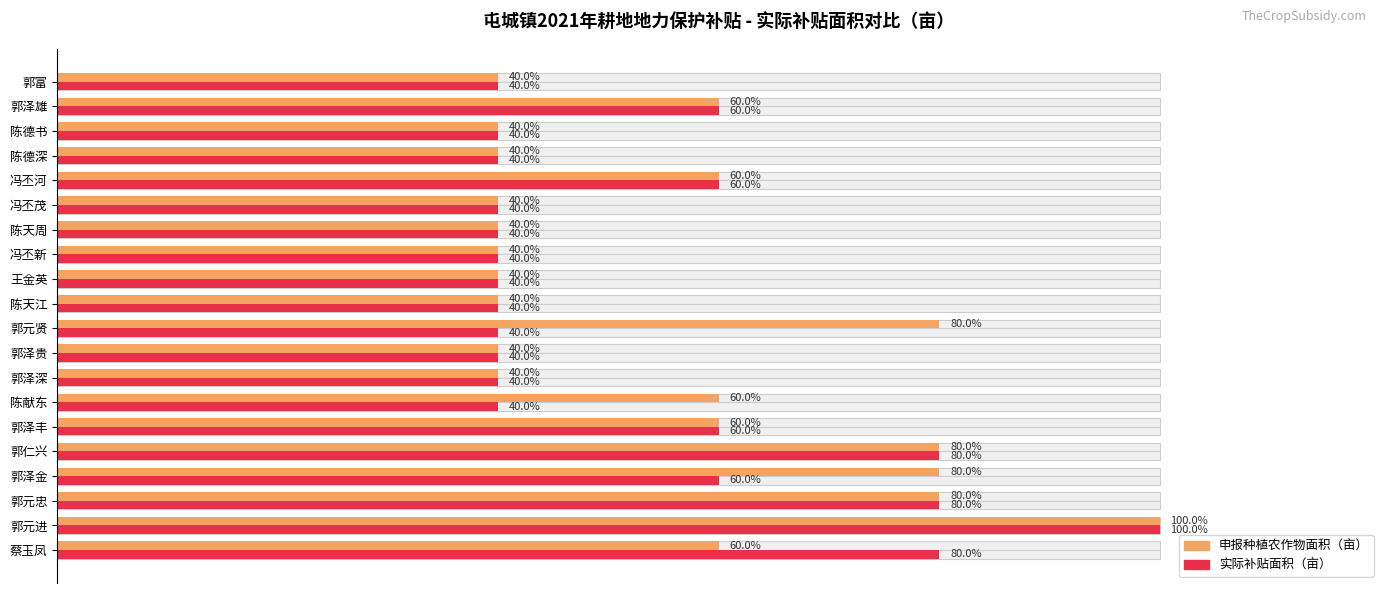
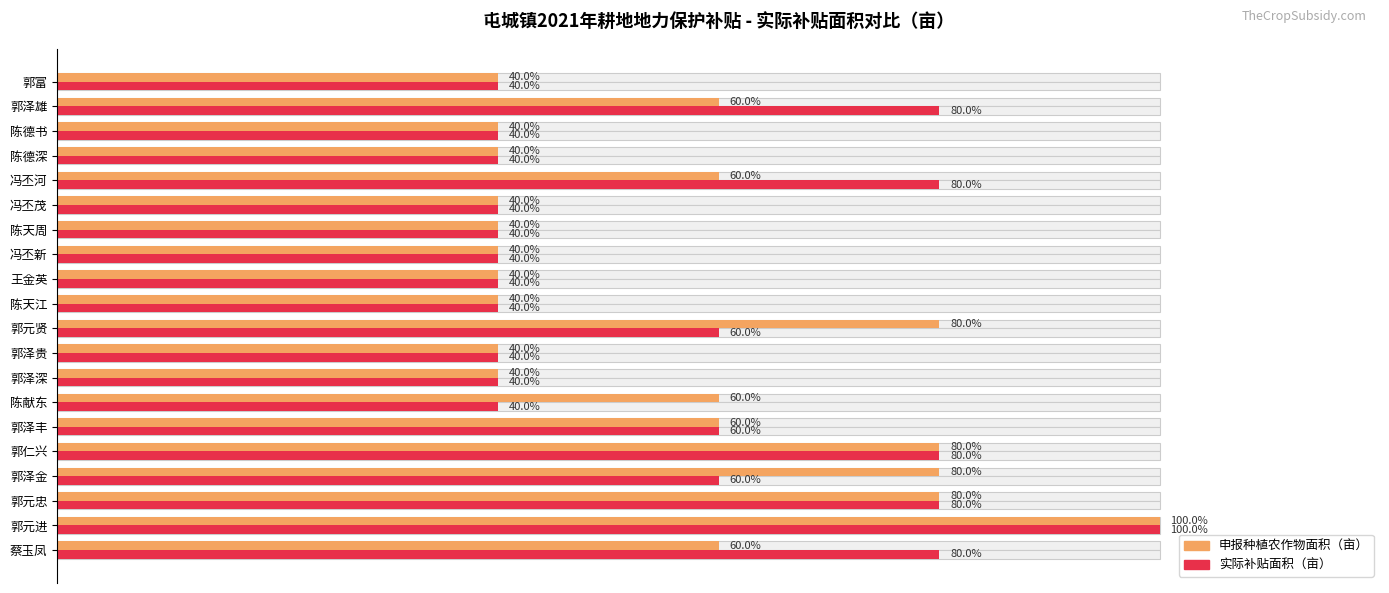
实际补贴面积（亩）, 郭泽雄: 60.0% -> 80.0%
实际补贴面积（亩）, 冯丕河: 60.0% -> 80.0%
实际补贴面积（亩）, 郭元贤: 40.0% -> 60.0%
